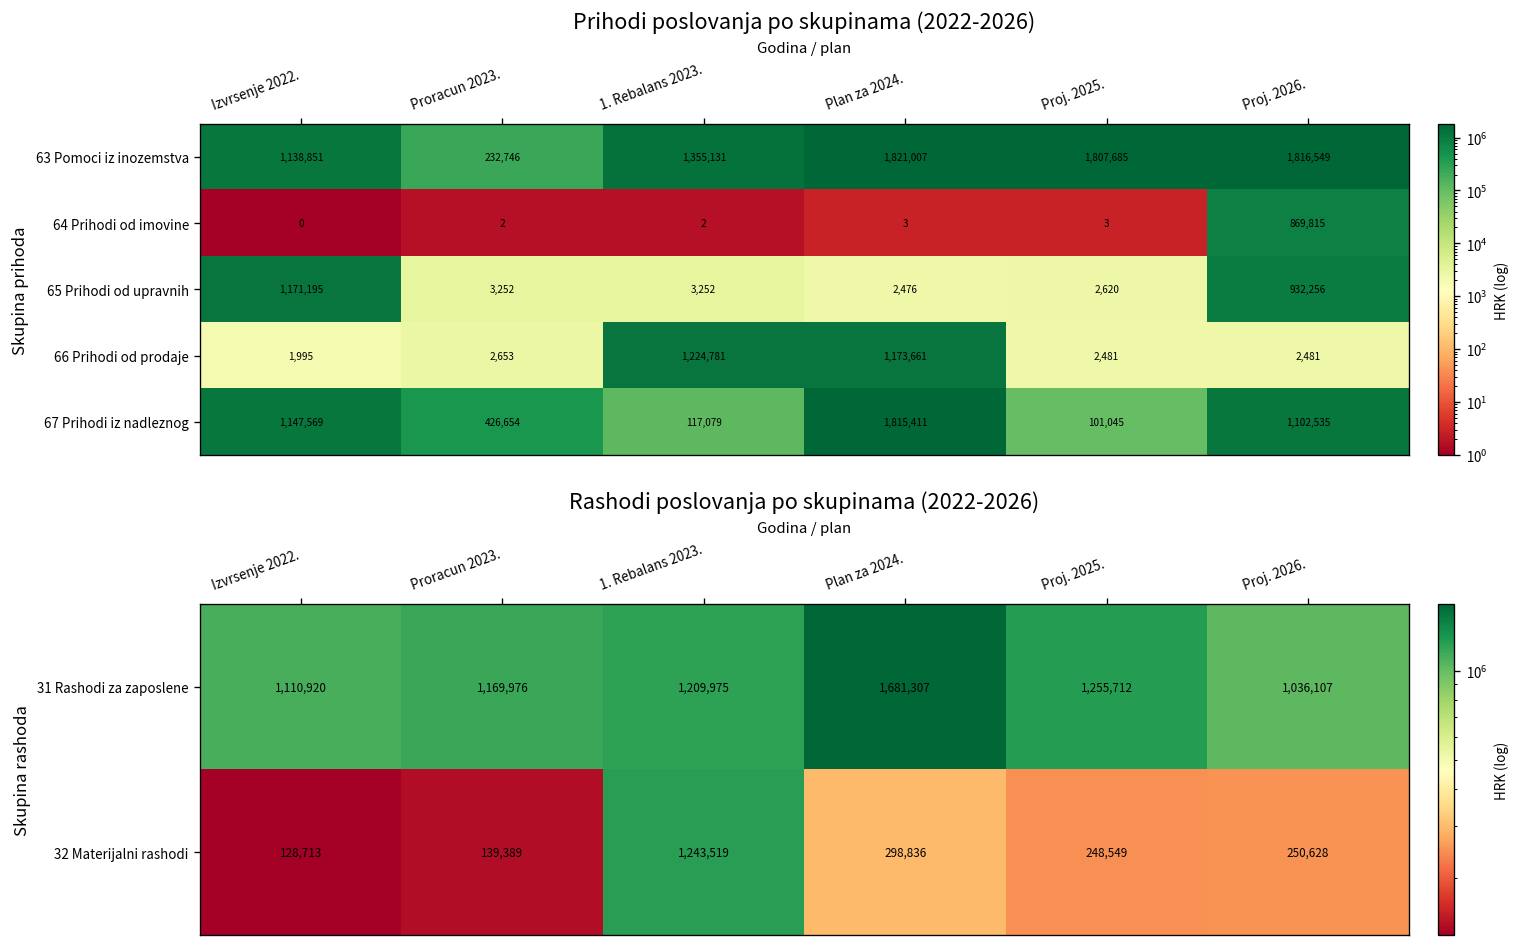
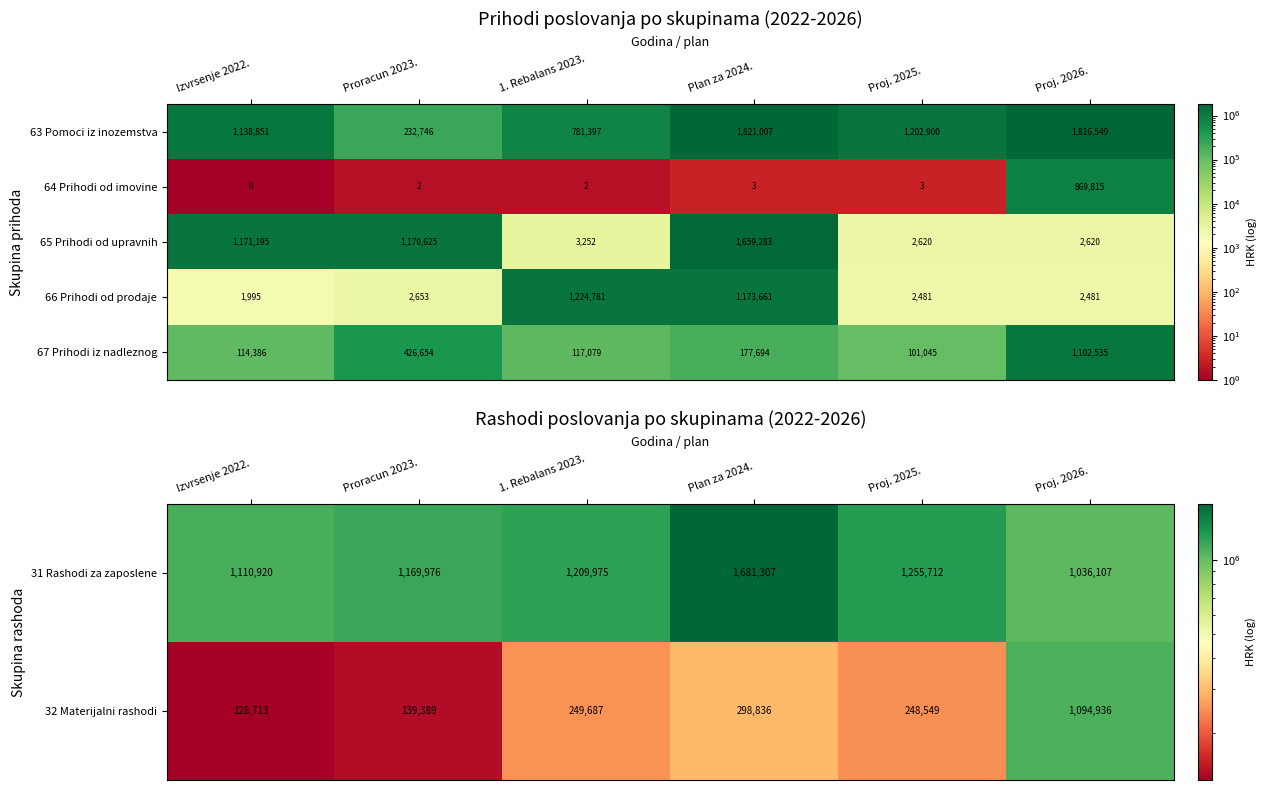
Prihodi poslovanja po skupinama (2022-2026), 63 Pomoci iz inozemstva, 1. Rebalans 2023.: 1,355,131 -> 781,397
Prihodi poslovanja po skupinama (2022-2026), 63 Pomoci iz inozemstva, Proj. 2025.: 1,807,685 -> 1,202,900
Prihodi poslovanja po skupinama (2022-2026), 65 Prihodi od upravnih, Proracun 2023.: 3,252 -> 1,170,625
Prihodi poslovanja po skupinama (2022-2026), 65 Prihodi od upravnih, Plan za 2024.: 2,476 -> 1,659,283
Prihodi poslovanja po skupinama (2022-2026), 65 Prihodi od upravnih, Proj. 2026.: 932,256 -> 2,620
Prihodi poslovanja po skupinama (2022-2026), 67 Prihodi iz nadleznog, Izvrsenje 2022.: 1,147,569 -> 114,386
Prihodi poslovanja po skupinama (2022-2026), 67 Prihodi iz nadleznog, Plan za 2024.: 1,815,411 -> 177,694
Rashodi poslovanja po skupinama (2022-2026), 32 Materijalni rashodi, 1. Rebalans 2023.: 1,243,519 -> 249,687
Rashodi poslovanja po skupinama (2022-2026), 32 Materijalni rashodi, Proj. 2026.: 250,628 -> 1,094,936
